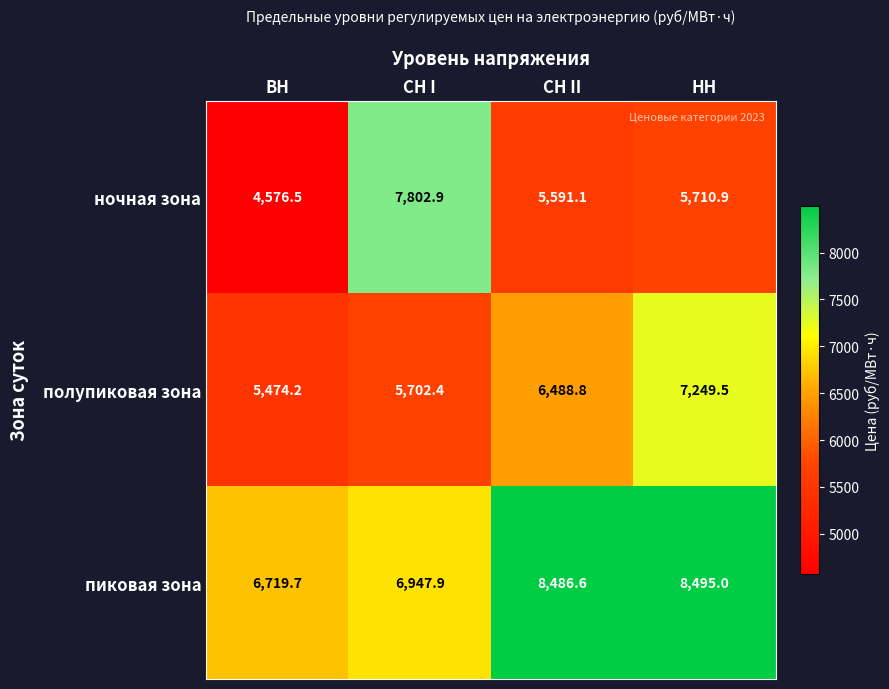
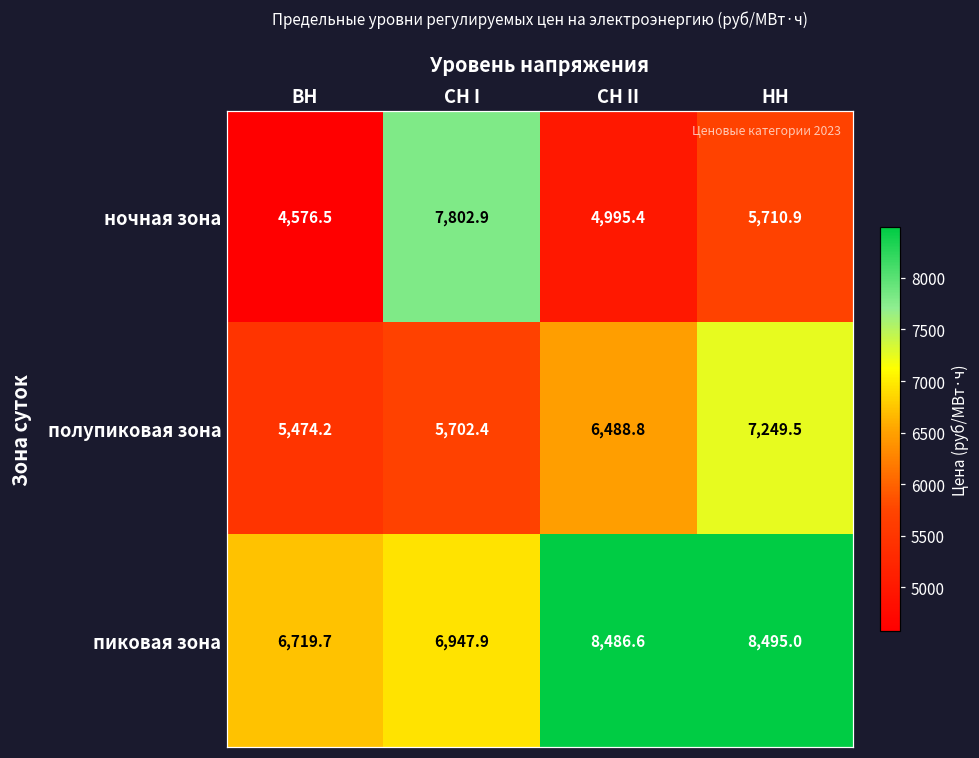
ночная зона, СН II: 5,591.1 -> 4,995.4
